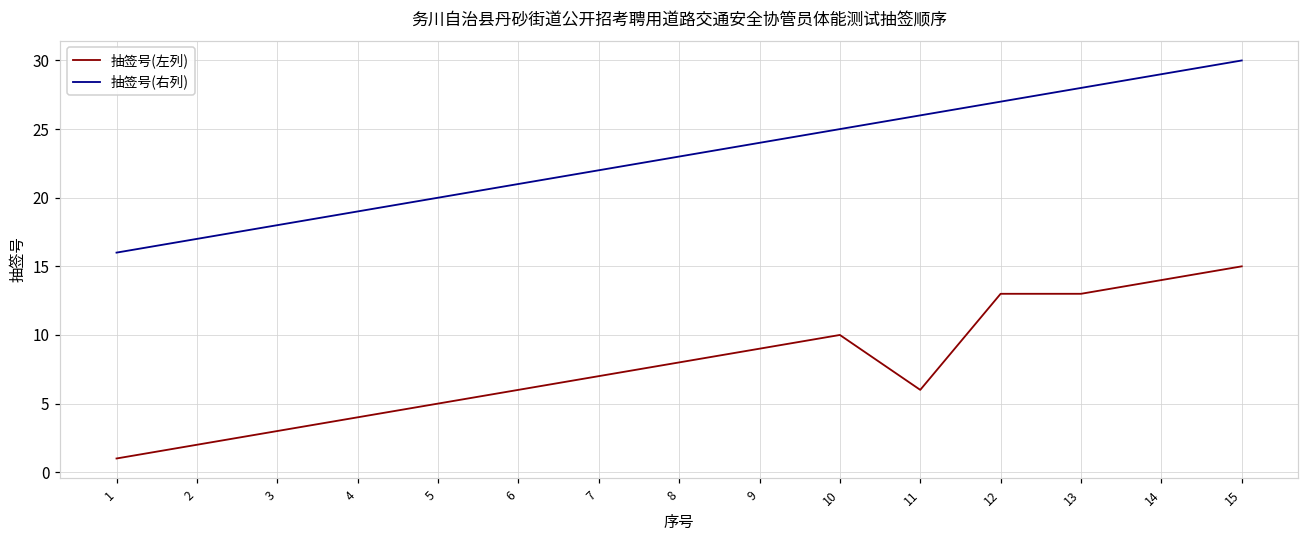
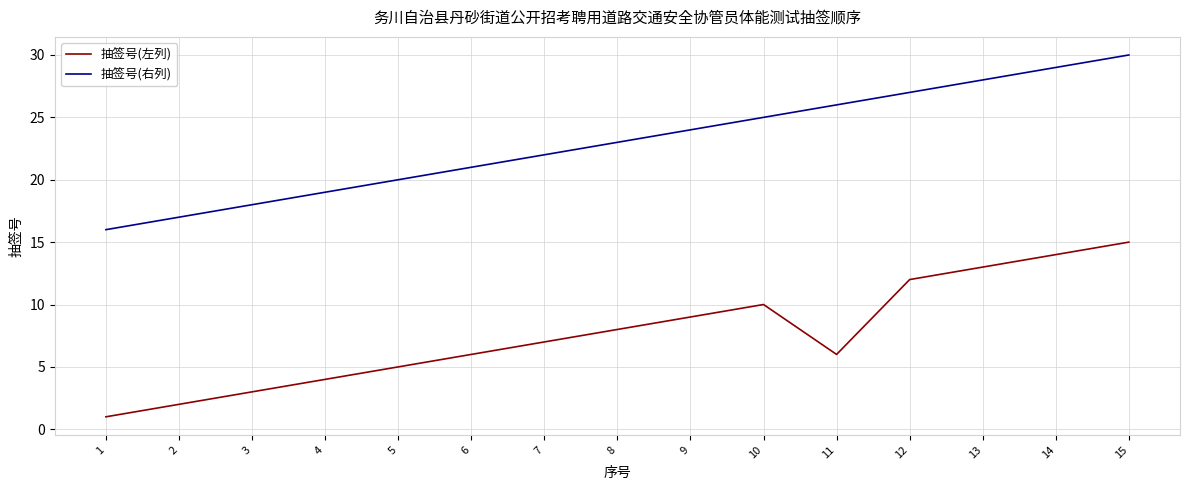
抽签号(左列), 12: 13 -> 12
